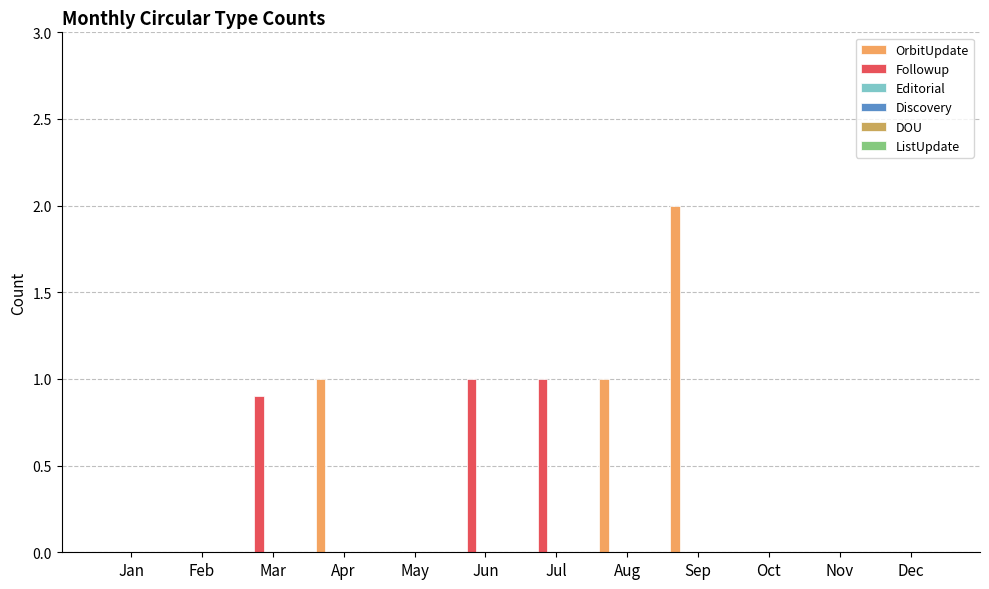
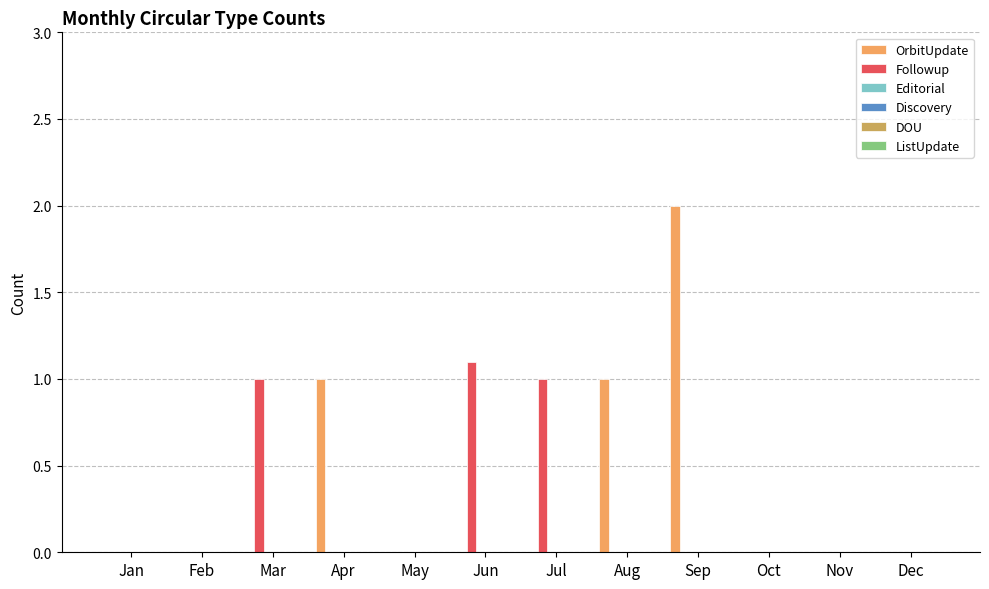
Followup, Mar: 0.9 -> 1.0
Followup, Jun: 1.0 -> 1.1
